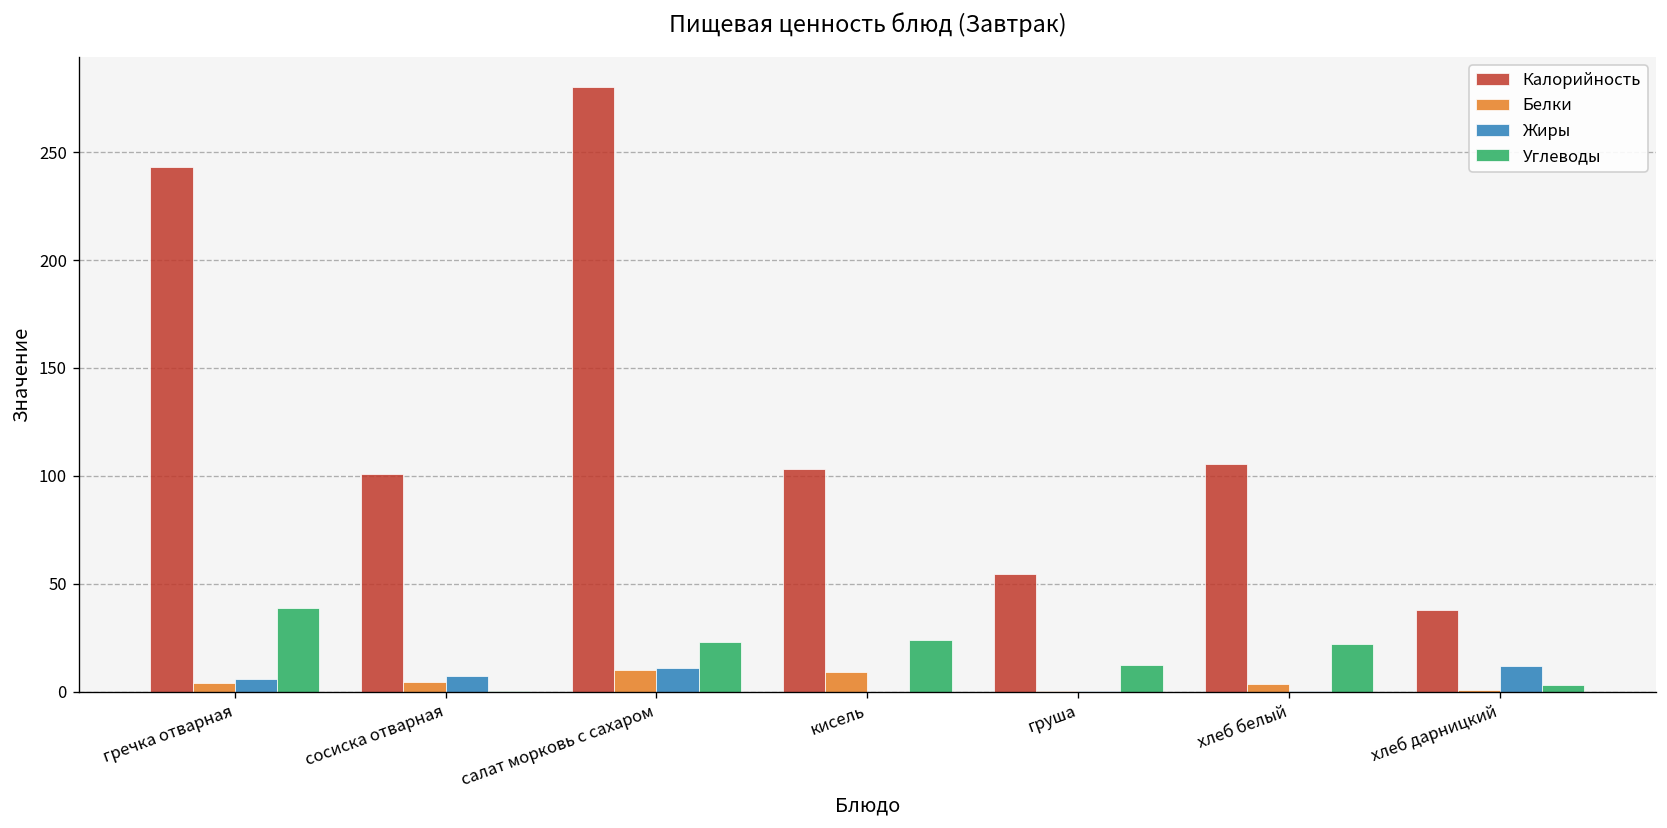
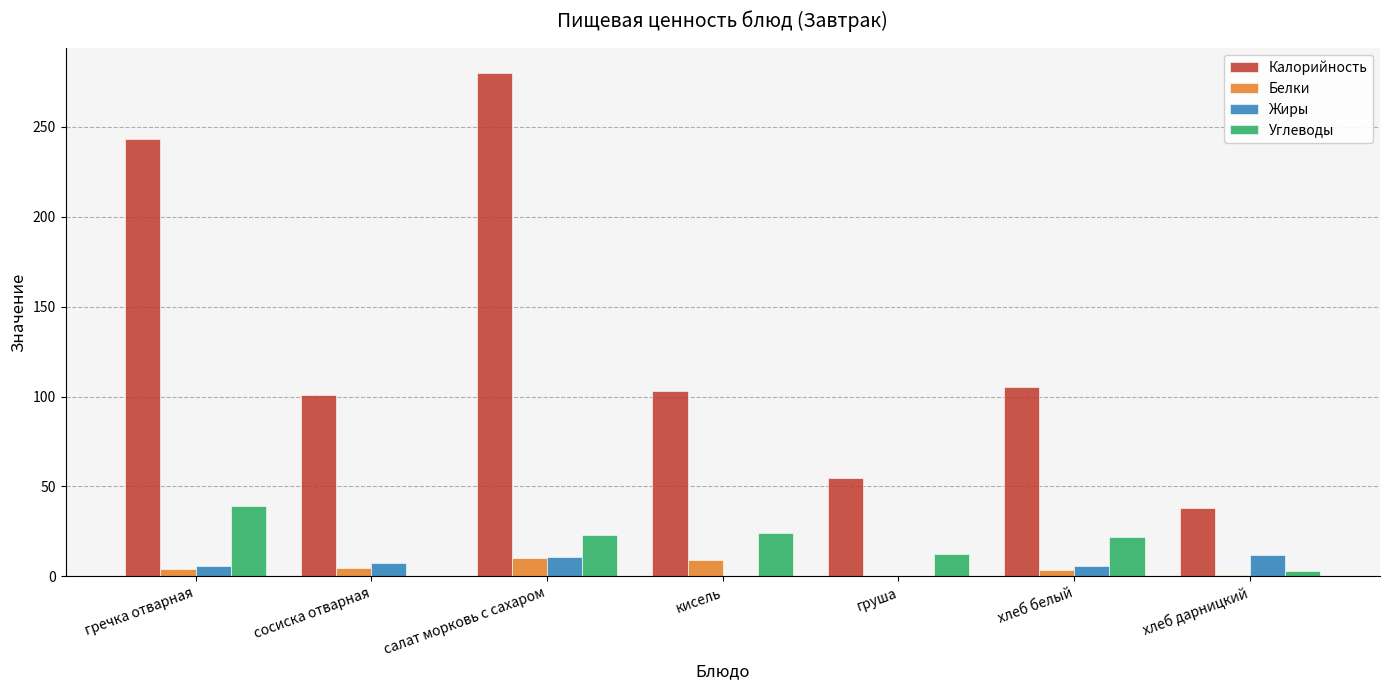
Жиры, хлеб белый: 0 -> 6
